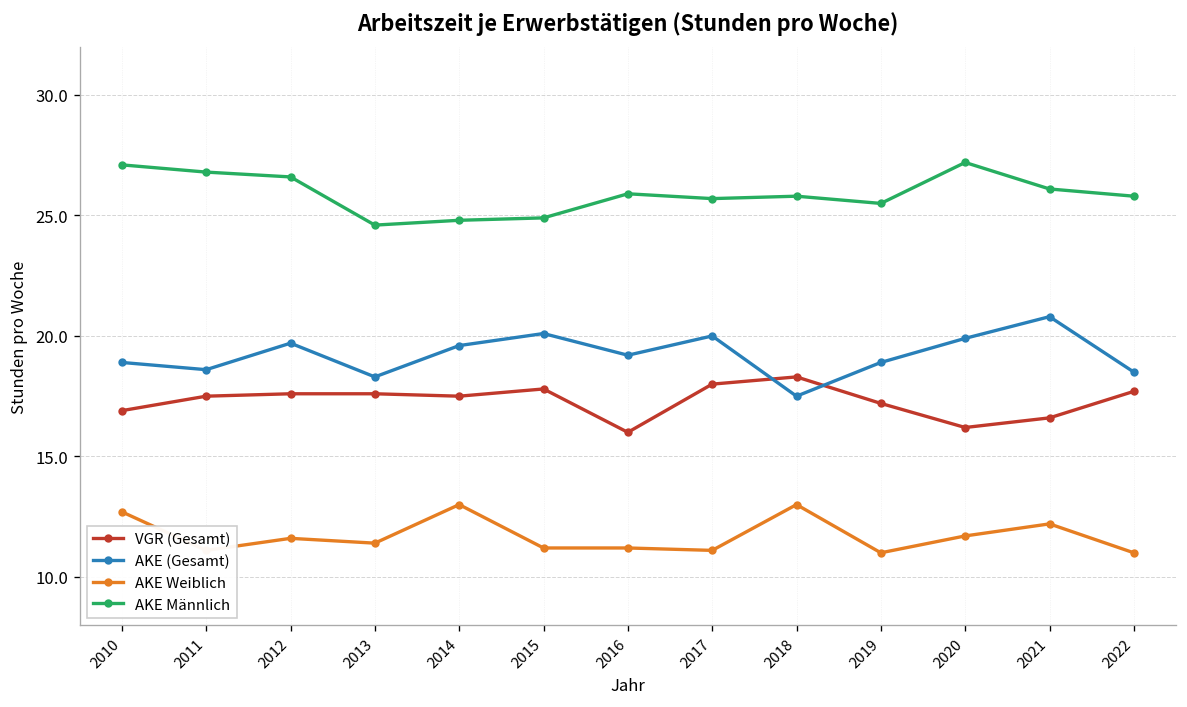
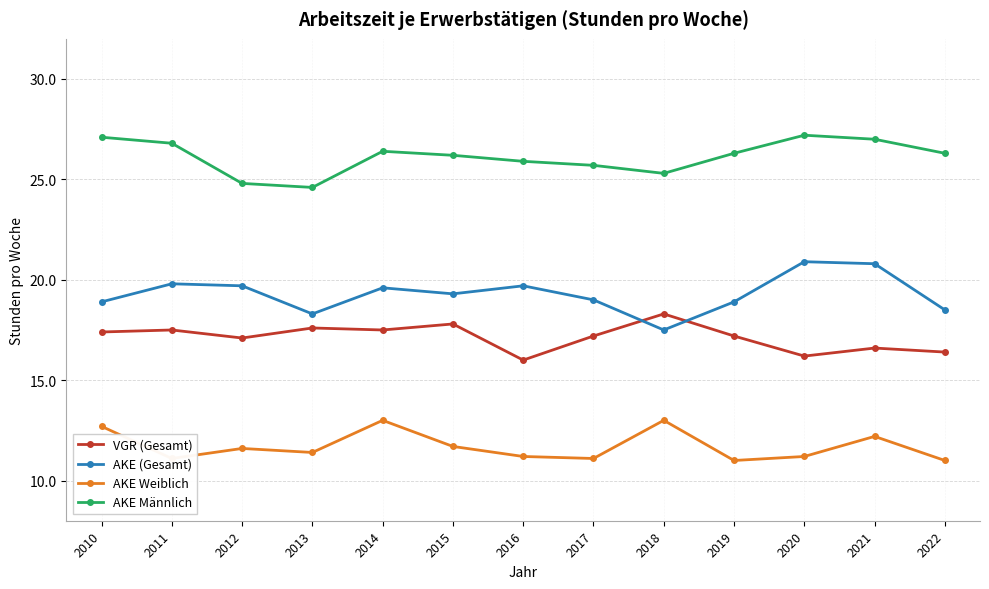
VGR (Gesamt), 2010: 16.9 -> 17.4
AKE (Gesamt), 2011: 18.6 -> 19.8
VGR (Gesamt), 2012: 17.6 -> 17.1
AKE Männlich, 2012: 26.6 -> 24.8
AKE Männlich, 2014: 24.8 -> 26.4
AKE (Gesamt), 2015: 20.1 -> 19.3
AKE Weiblich, 2015: 11.2 -> 11.7
AKE Männlich, 2015: 24.9 -> 26.2
AKE (Gesamt), 2016: 19.2 -> 19.7
VGR (Gesamt), 2017: 18.0 -> 17.2
AKE (Gesamt), 2017: 20 -> 19
AKE Männlich, 2018: 25.8 -> 25.3
AKE Männlich, 2019: 25.5 -> 26.3
AKE (Gesamt), 2020: 19.9 -> 20.9
AKE Weiblich, 2020: 11.7 -> 11.2
AKE Männlich, 2021: 26.1 -> 27.0
VGR (Gesamt), 2022: 17.7 -> 16.4
AKE Männlich, 2022: 25.8 -> 26.3
